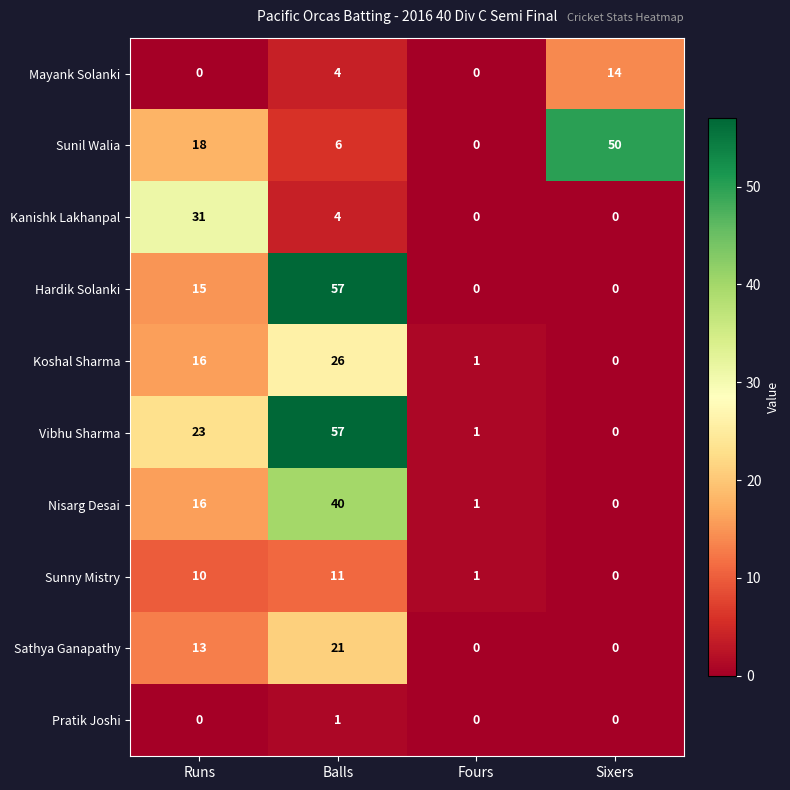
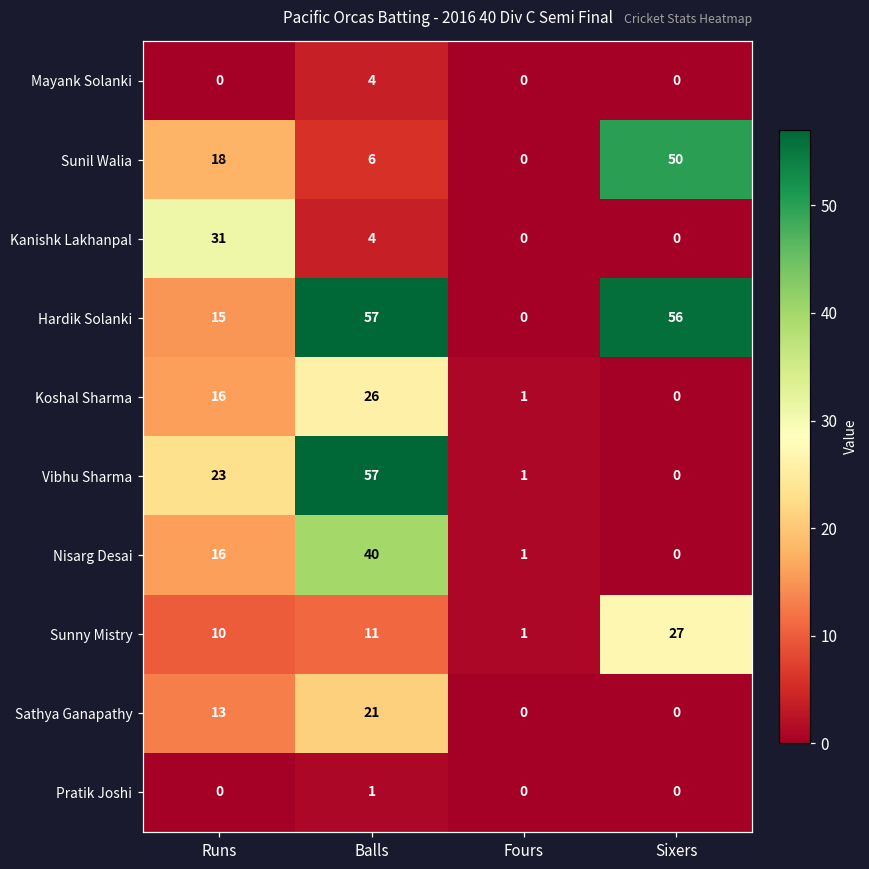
Mayank Solanki, Sixers: 14 -> 0
Hardik Solanki, Sixers: 0 -> 56
Sunny Mistry, Sixers: 0 -> 27
